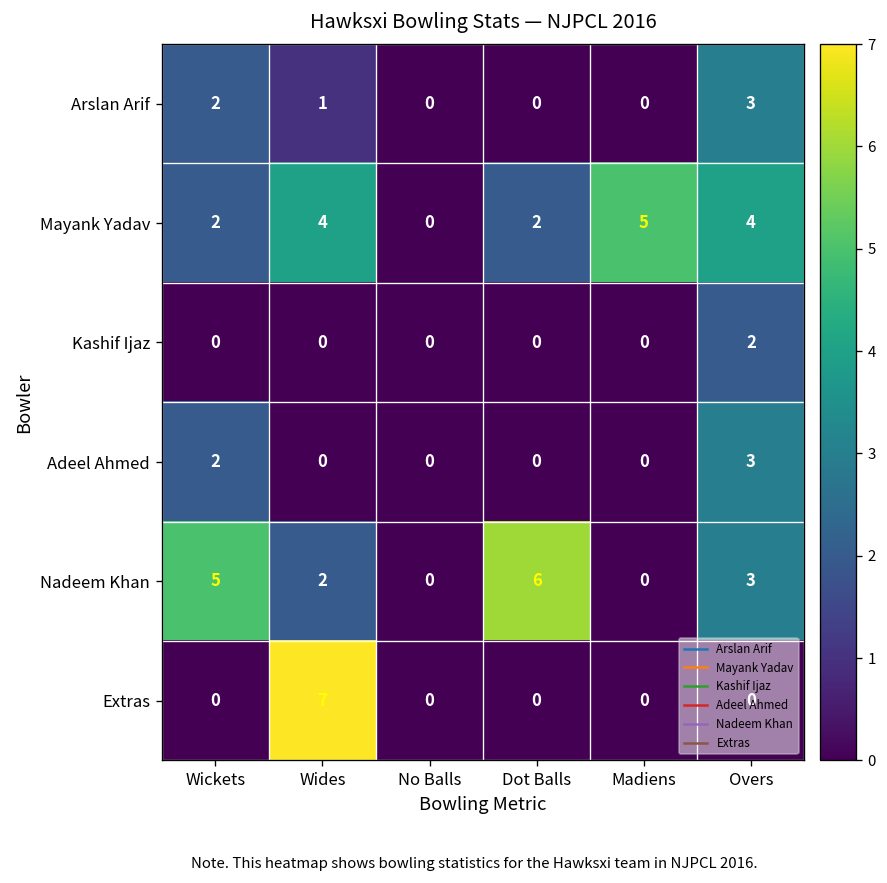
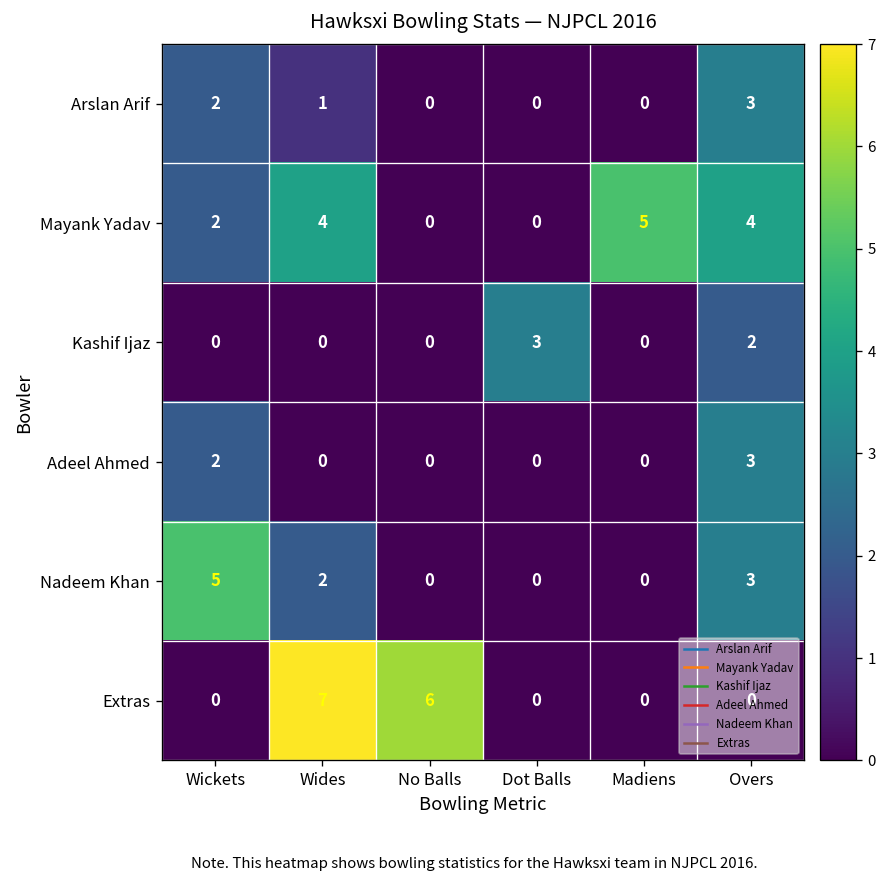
Mayank Yadav, Dot Balls: 2 -> 0
Kashif Ijaz, Dot Balls: 0 -> 3
Nadeem Khan, Dot Balls: 6 -> 0
Extras, No Balls: 0 -> 6
